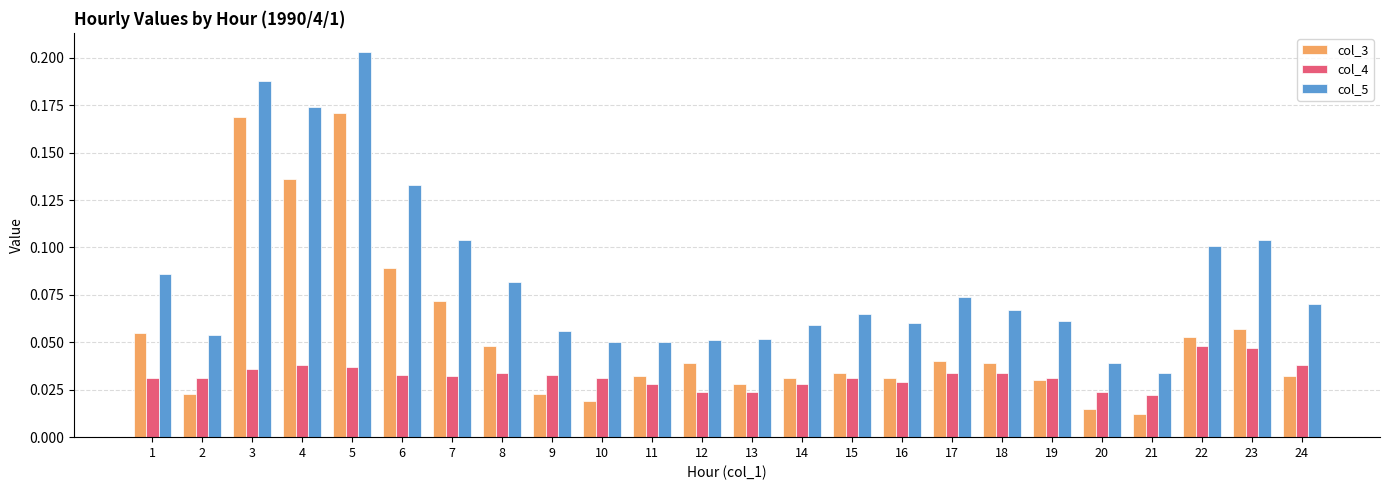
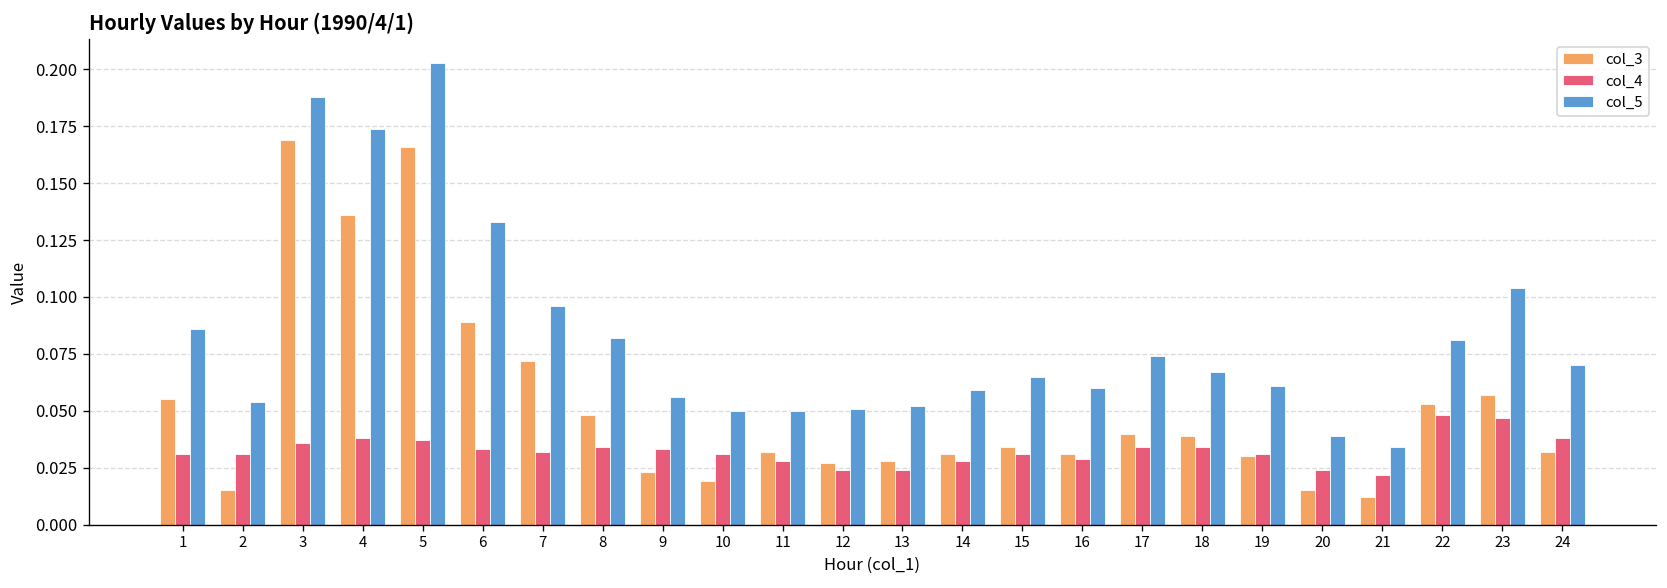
col_3, 2: 0.023 -> 0.015
col_3, 5: 0.171 -> 0.166
col_5, 7: 0.104 -> 0.096
col_3, 12: 0.039 -> 0.027
col_5, 22: 0.101 -> 0.081
